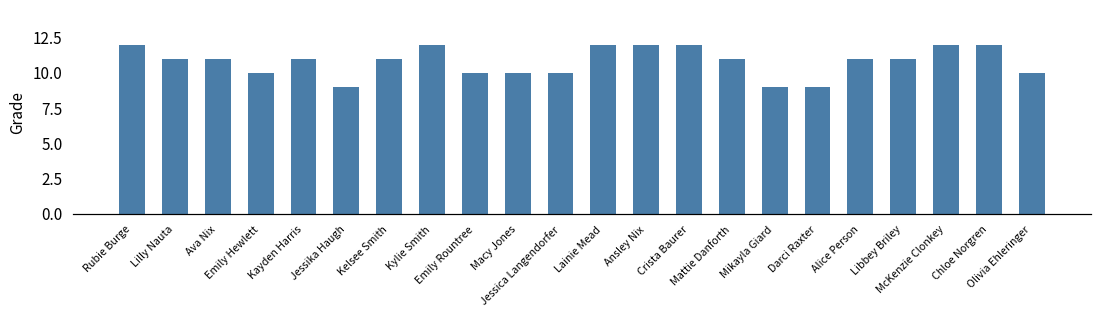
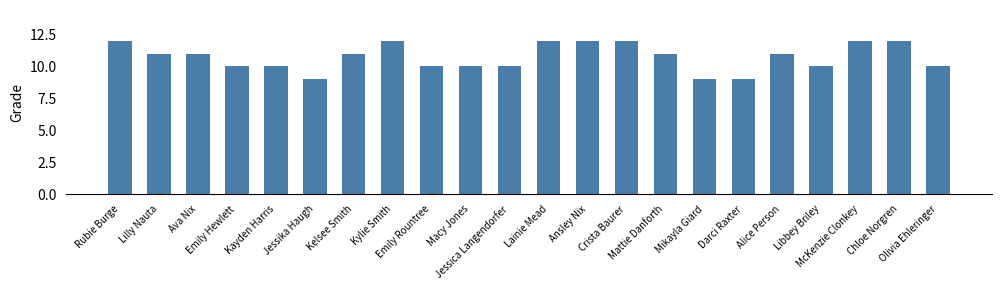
Kayden Harris: 11 -> 10
Libbey Briley: 11 -> 10
